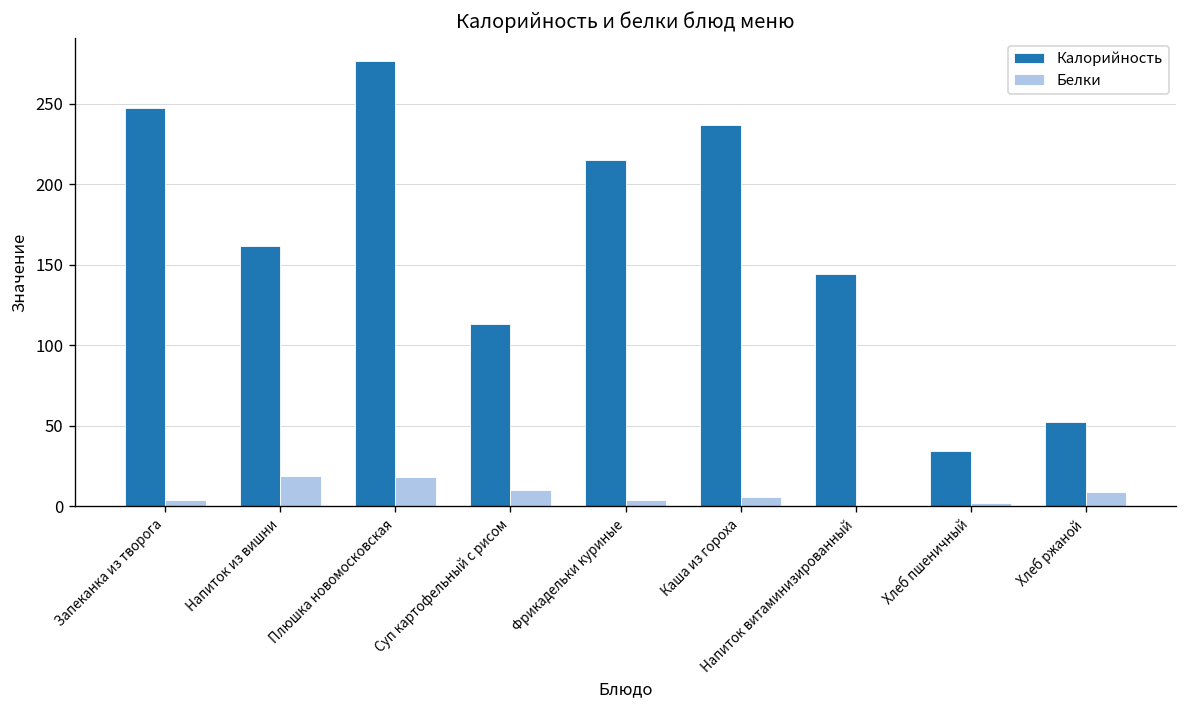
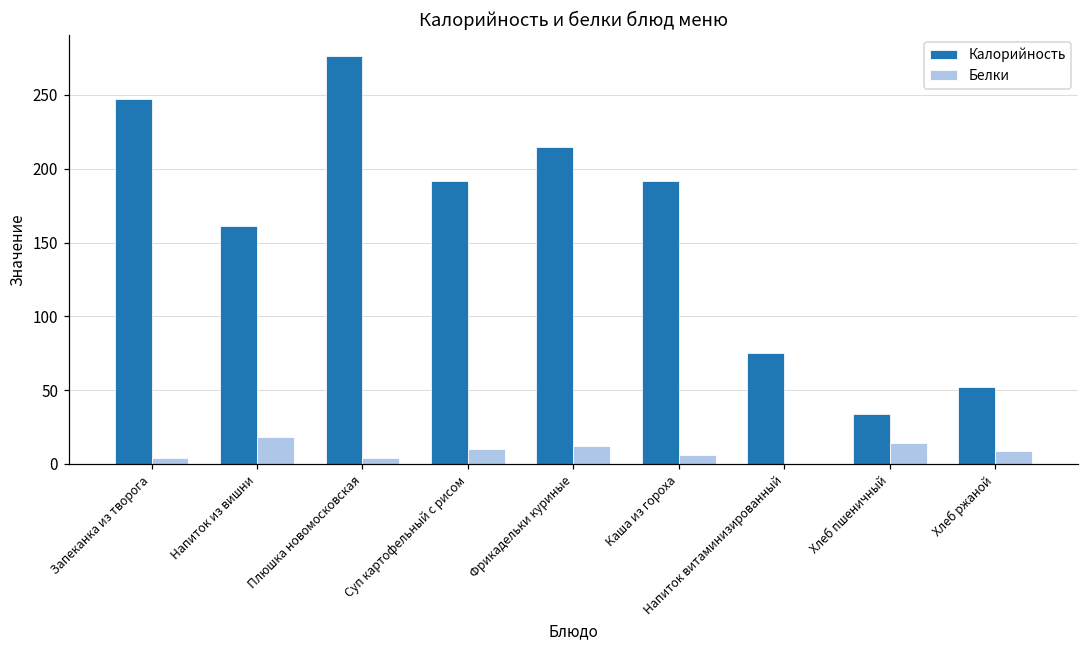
Белки, Плюшка новомосковская: 18 -> 4
Калорийность, Суп картофельный с рисом: 113 -> 192
Белки, Фрикадельки куриные: 3 -> 12
Калорийность, Каша из гороха: 236 -> 192
Калорийность, Напиток витаминизированный: 144 -> 75
Белки, Хлеб пшеничный: 2 -> 14
